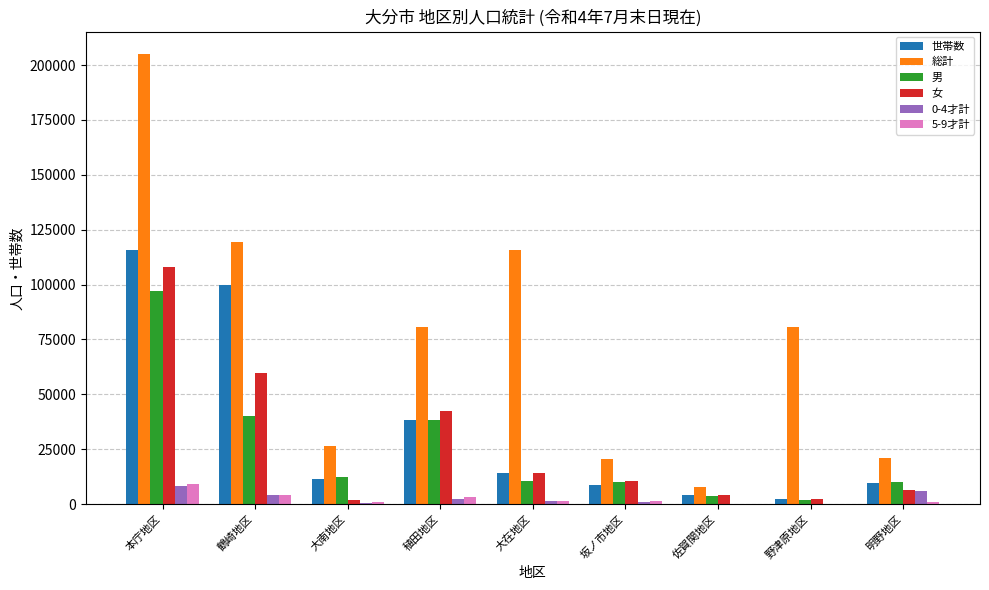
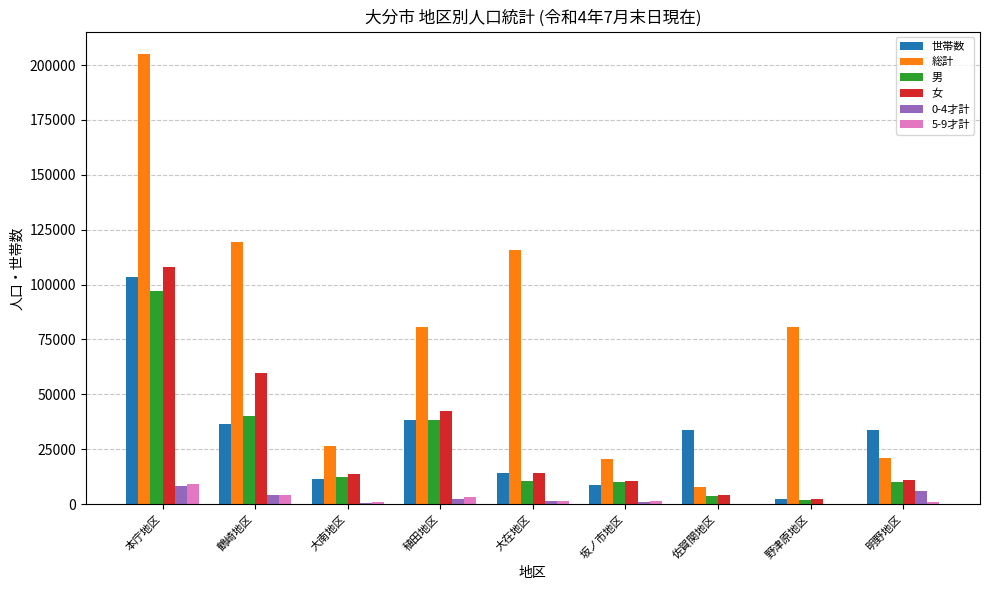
世帯数, 本庁地区: 116000 -> 104000
世帯数, 鶴崎地区: 100000 -> 37000
女, 大南地区: 2000 -> 14000
世帯数, 佐賀関地区: 4000 -> 34000
世帯数, 明野地区: 10000 -> 34000
女, 明野地区: 6000 -> 11000
